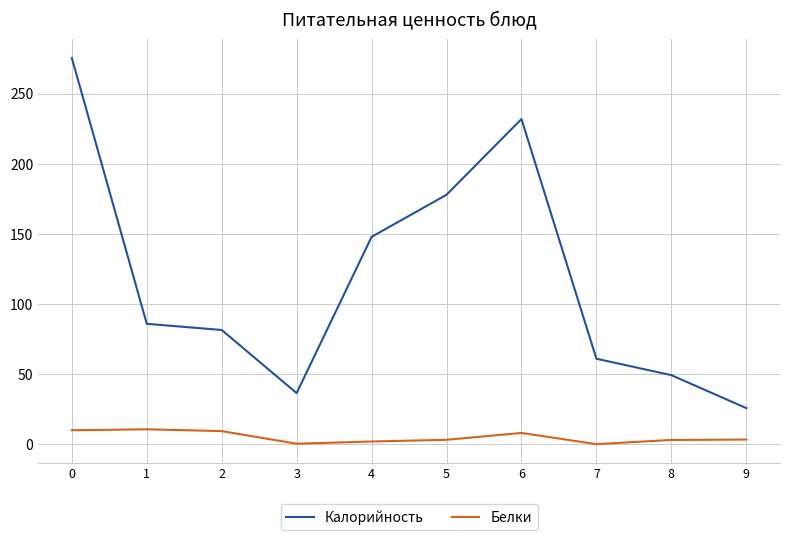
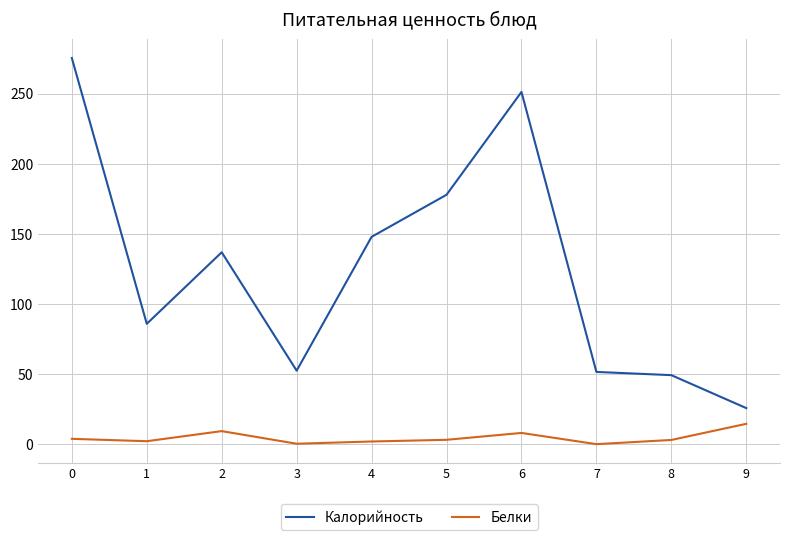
Белки, 0: 10 -> 4
Белки, 1: 11 -> 2
Калорийность, 2: 82 -> 137
Калорийность, 3: 37 -> 53
Калорийность, 6: 232 -> 251
Калорийность, 7: 61 -> 52
Белки, 9: 4 -> 15
